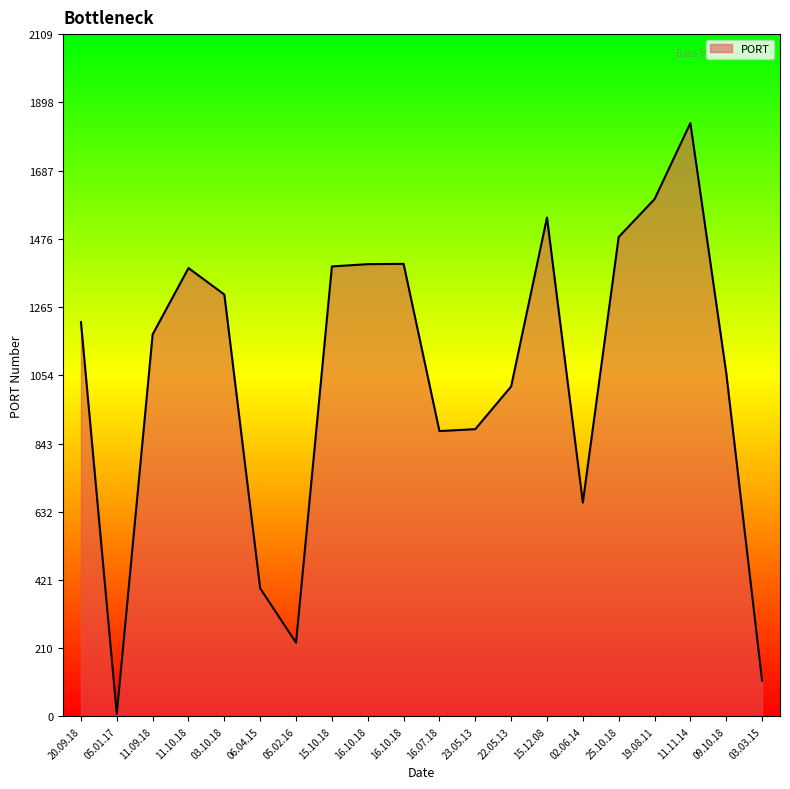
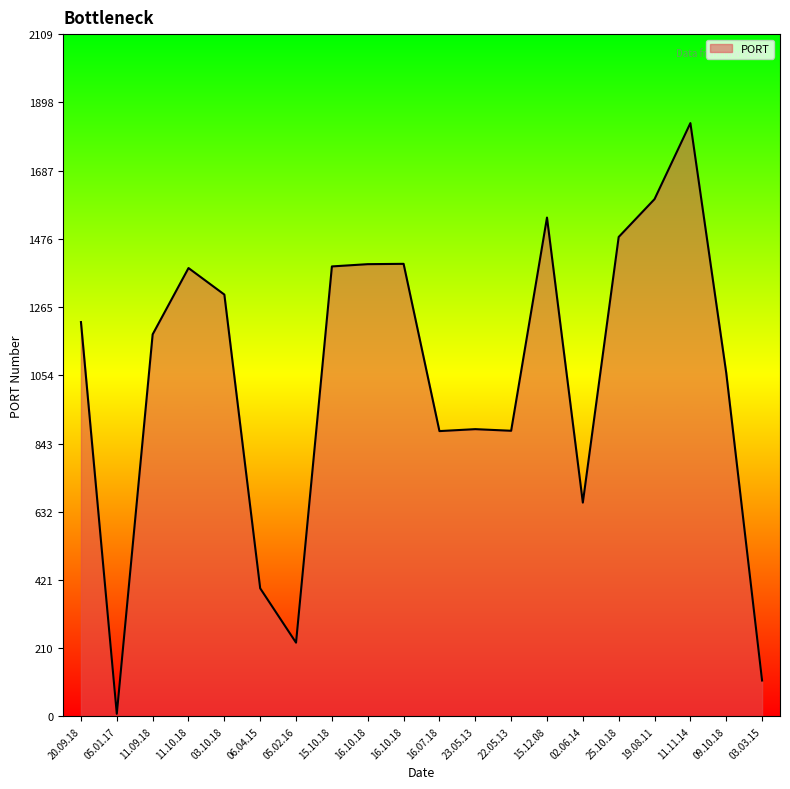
22.05.13: 1020 -> 880
